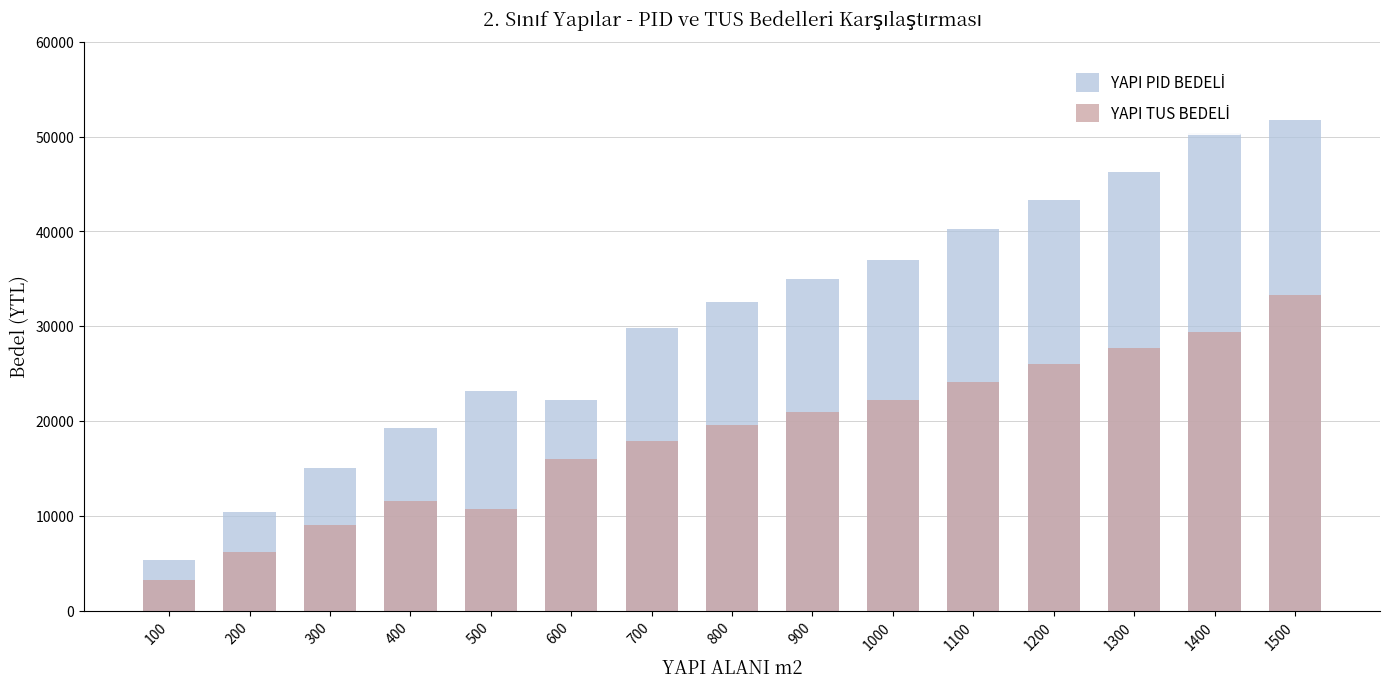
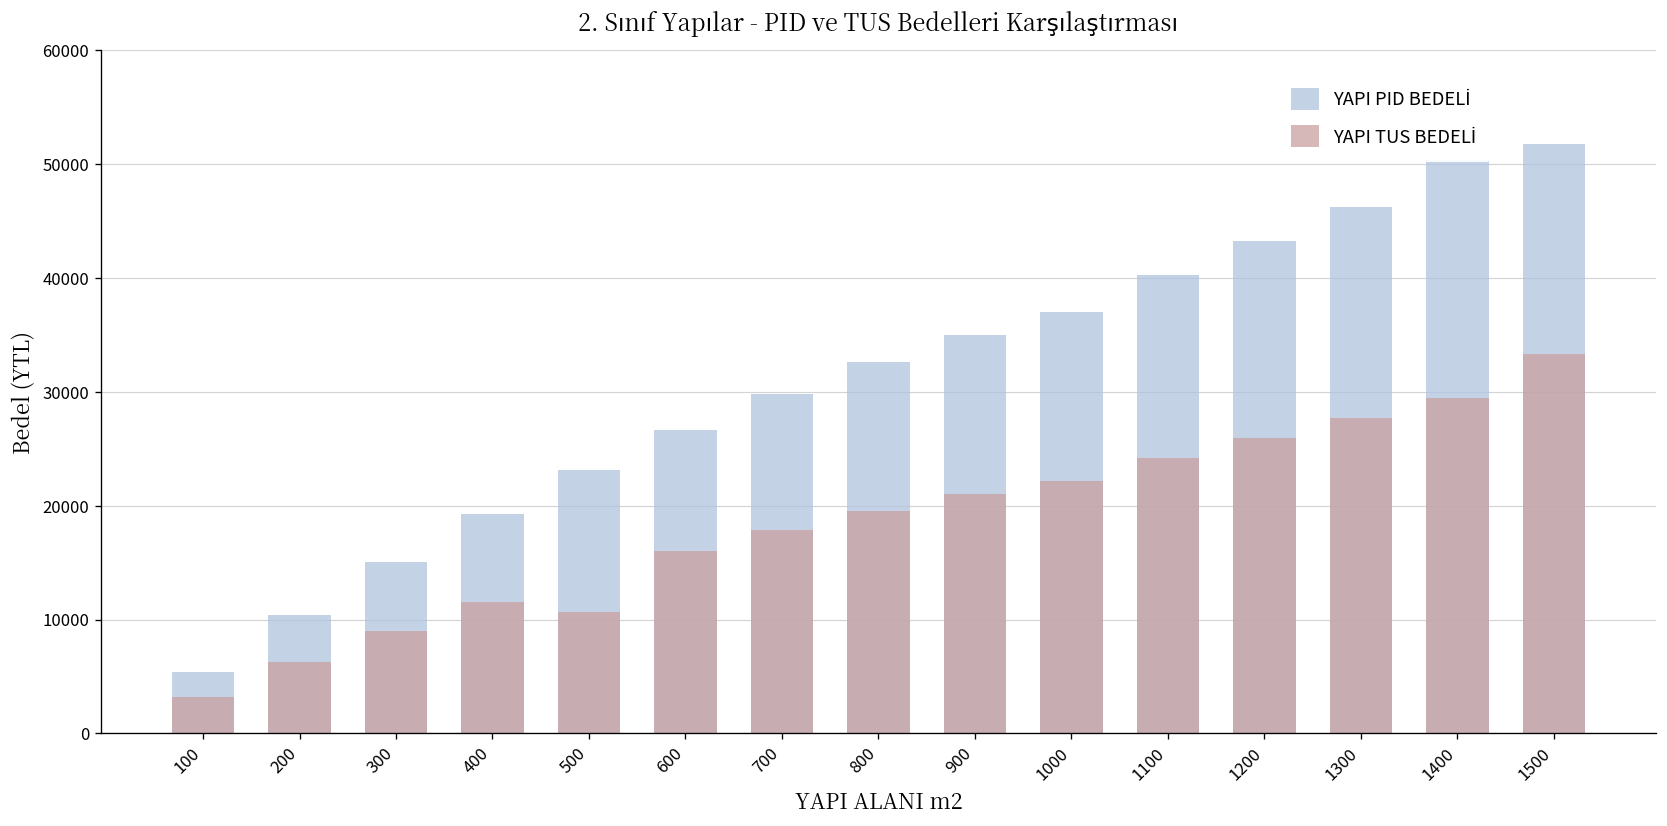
YAPI PID BEDELİ, 600: 22000 -> 27000
